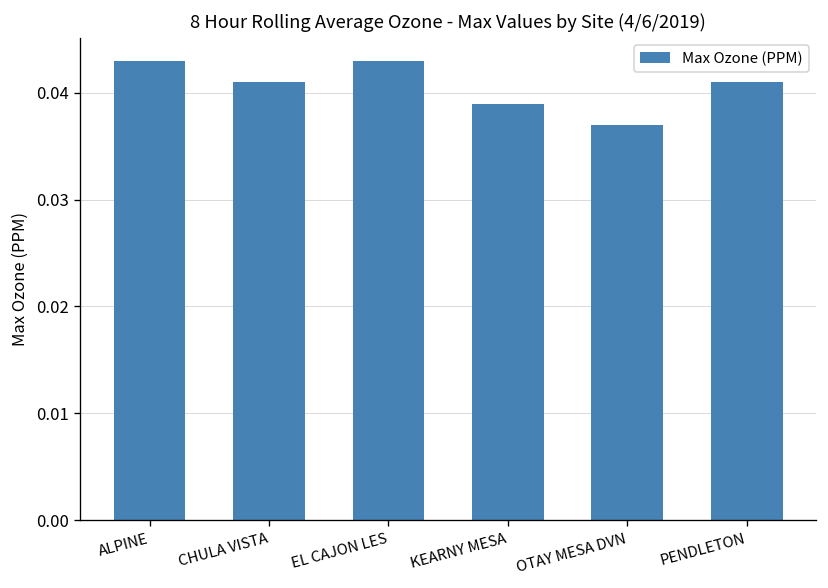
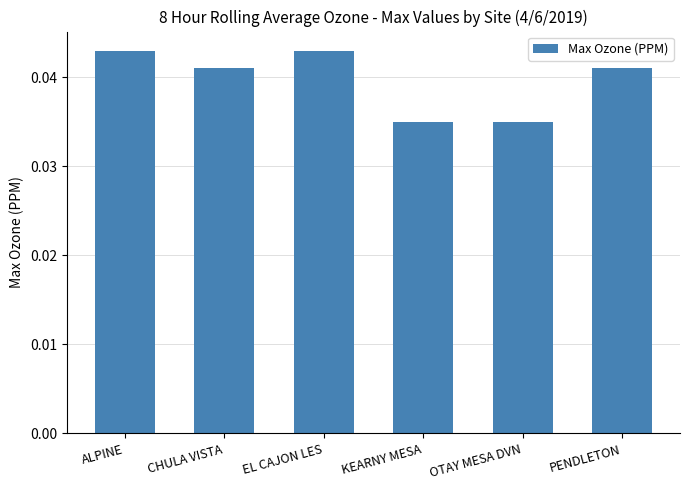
KEARNY MESA: 0.039 -> 0.035
OTAY MESA DVN: 0.037 -> 0.035
